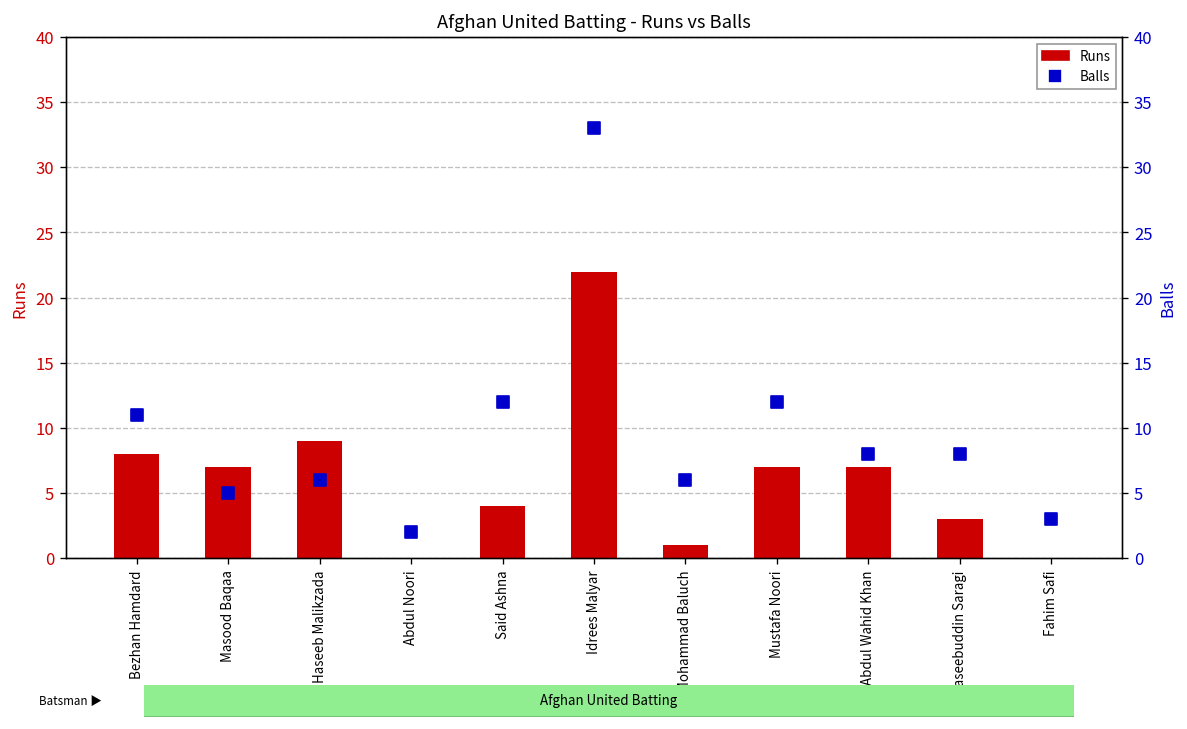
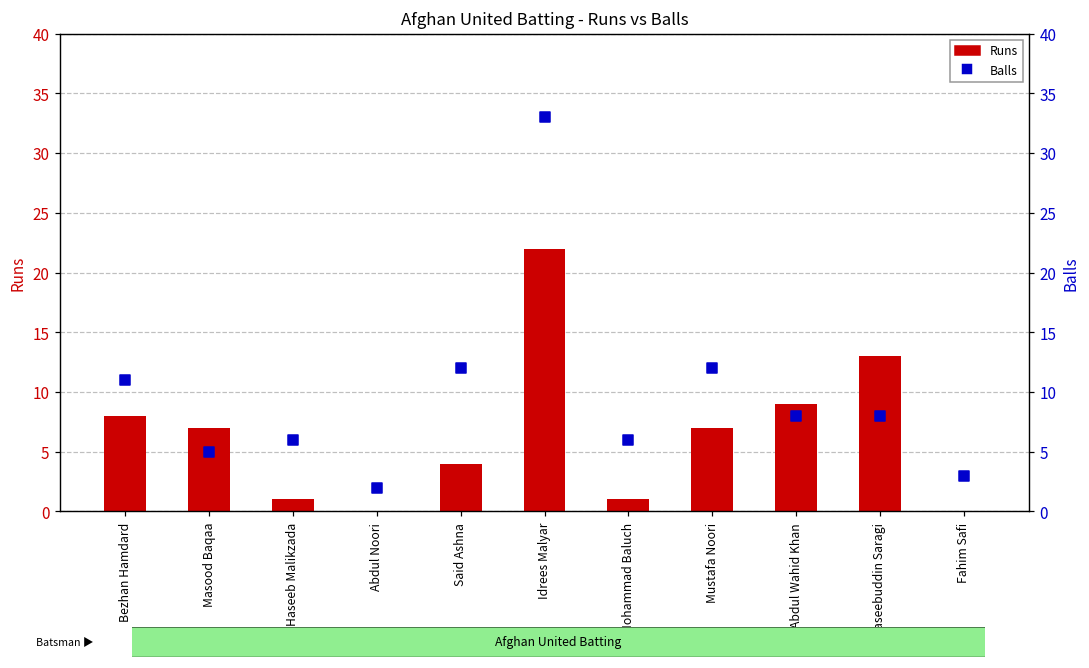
Runs, Haseeb Malikzada: 9 -> 1
Runs, Abdul Wahid Khan: 7 -> 9
Runs, Haseebuddin Saragi: 3 -> 13
